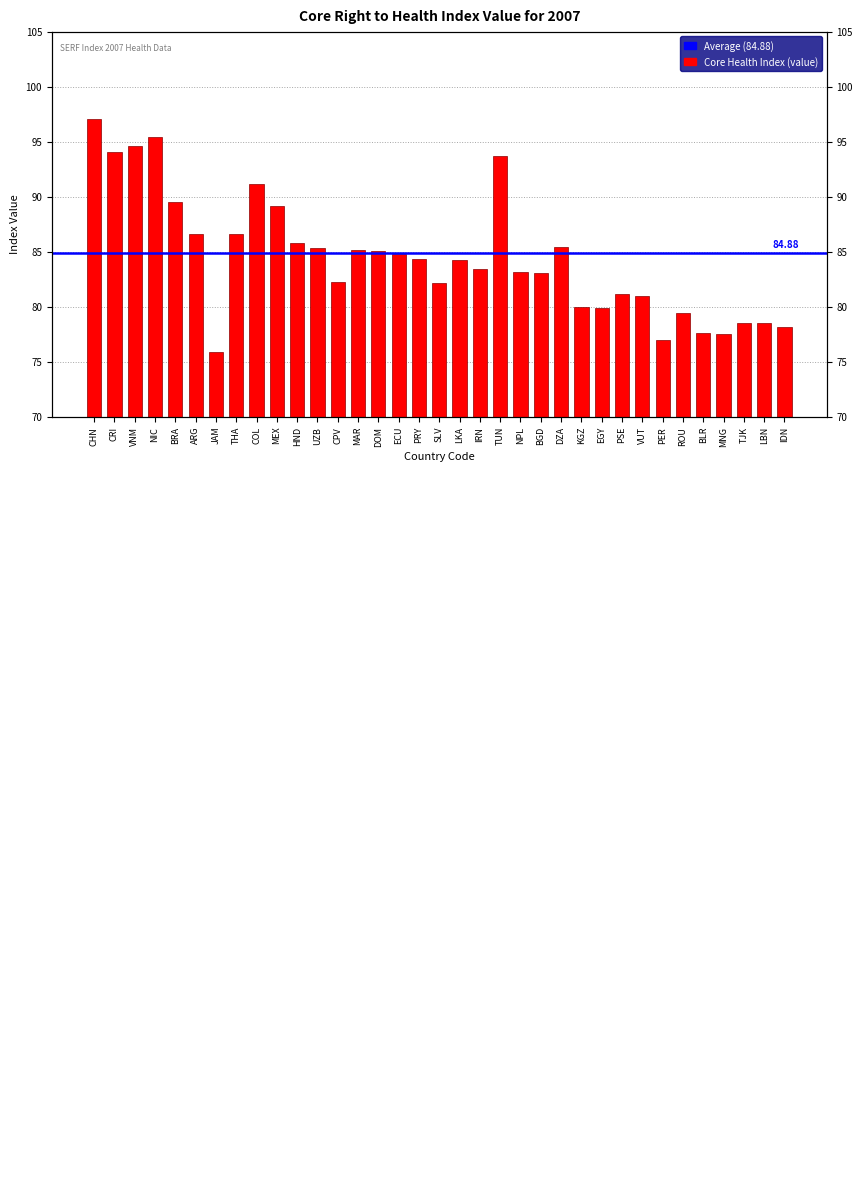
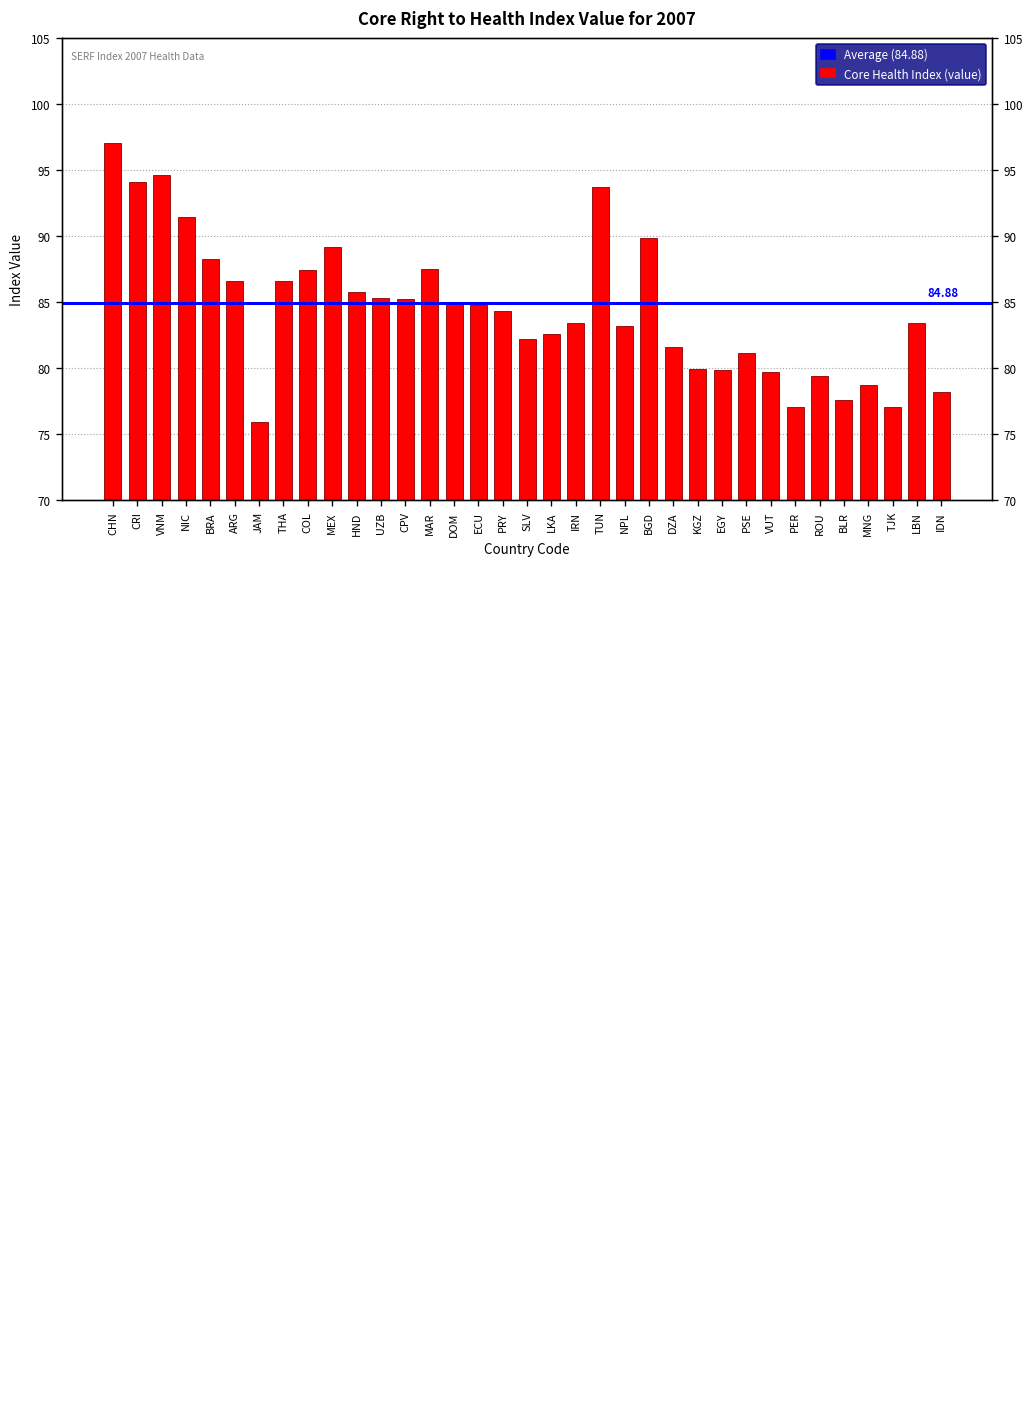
NIC: 95.400 -> 91.410
BRA: 89.530 -> 88.250
COL: 91.100 -> 87.400
CPV: 82.190 -> 85.190
MAR: 85.150 -> 87.450
LKA: 84.210 -> 82.530
BGD: 83.020 -> 89.800
DZA: 85.370 -> 81.580
VUT: 80.920 -> 79.680
MNG: 77.480 -> 78.660
TJK: 78.530 -> 77.020
LBN: 78.500 -> 83.400
